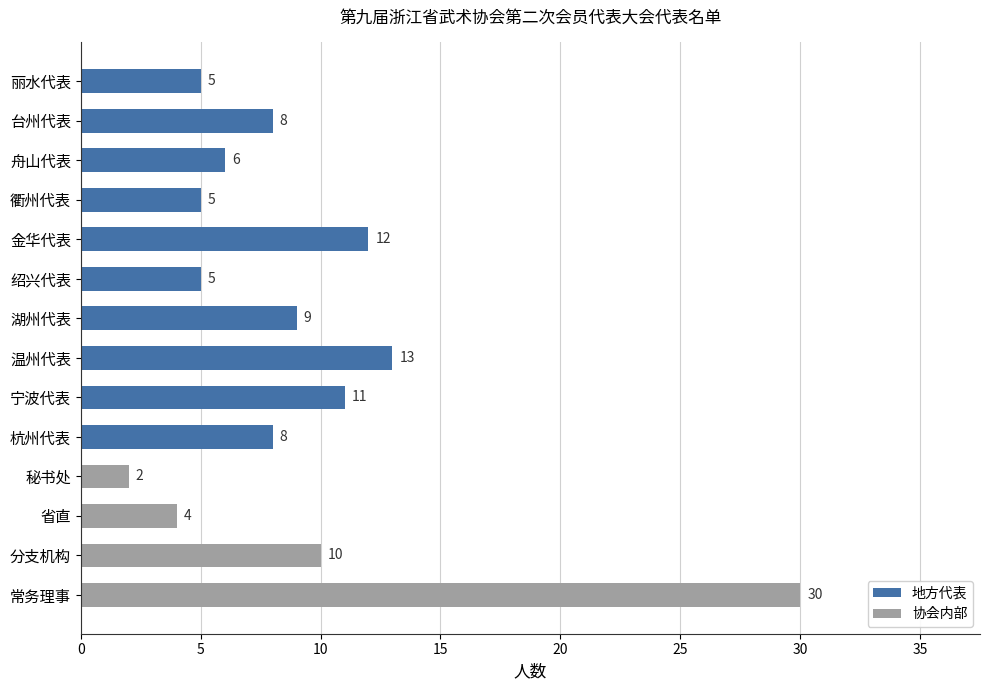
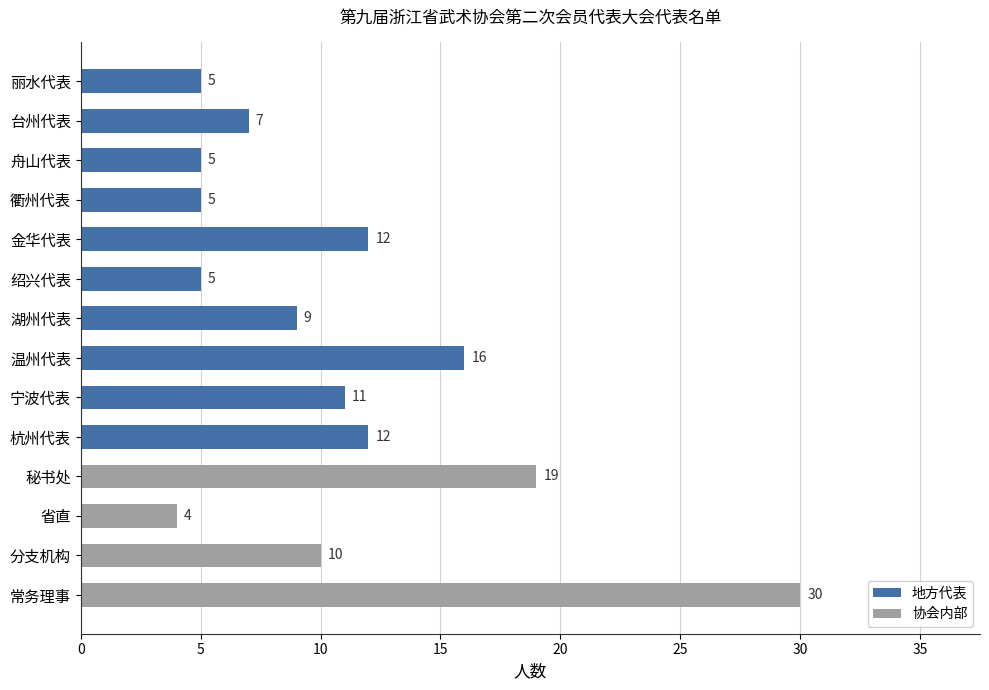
台州代表: 8 -> 7
舟山代表: 6 -> 5
温州代表: 13 -> 16
杭州代表: 8 -> 12
秘书处: 2 -> 19
